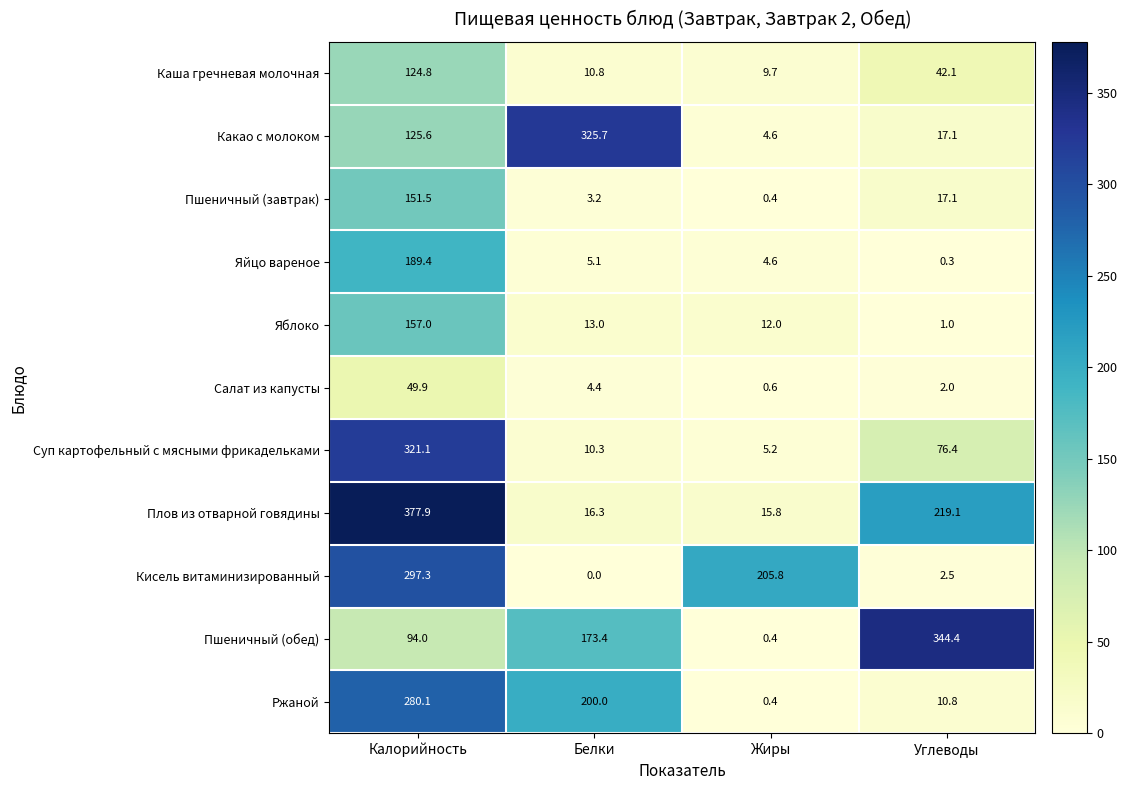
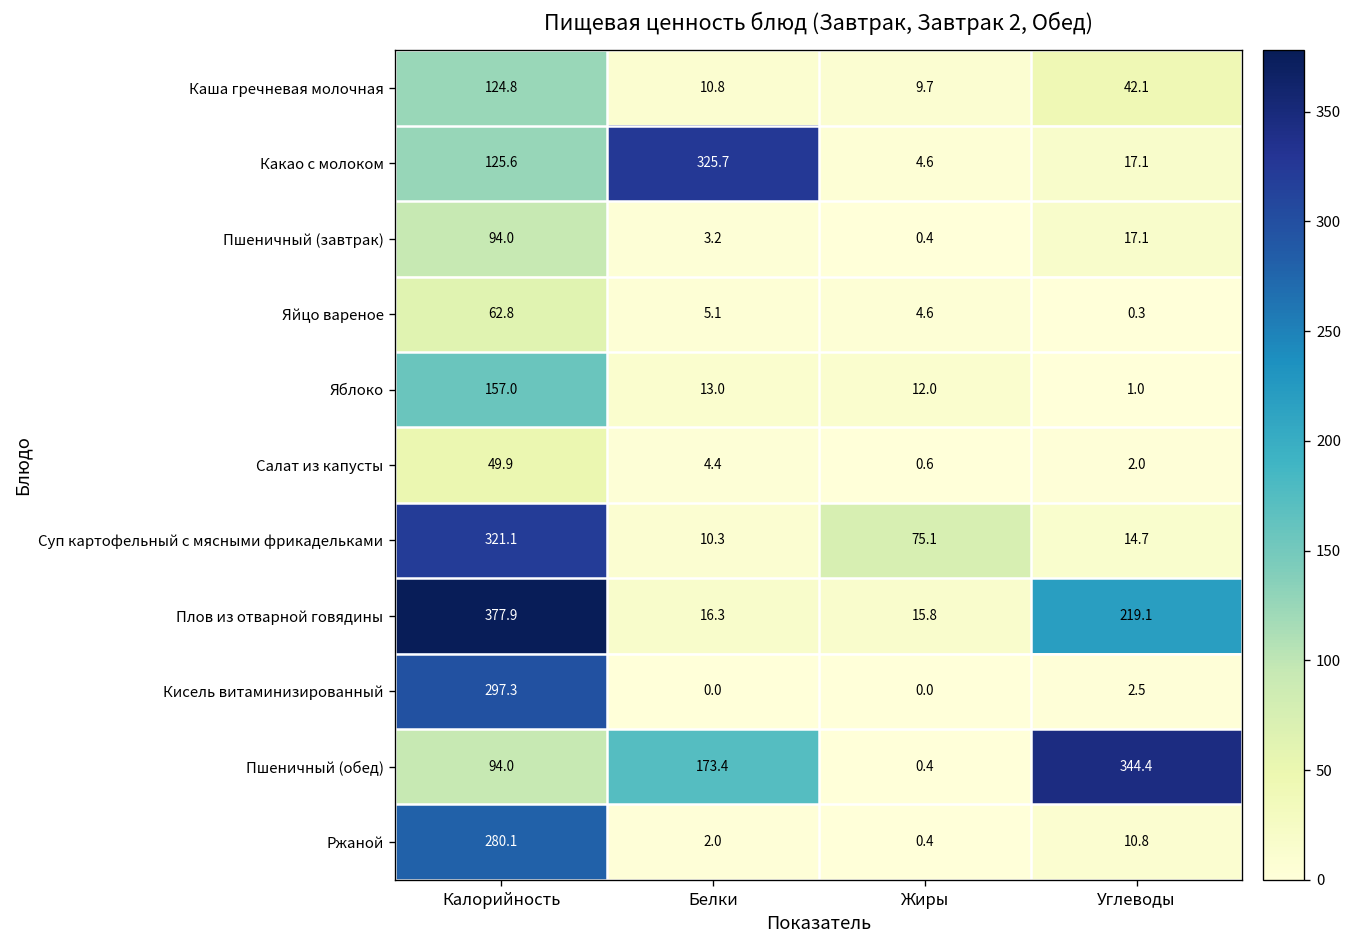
Пшеничный (завтрак), Калорийность: 151.5 -> 94.0
Яйцо вареное, Калорийность: 189.4 -> 62.8
Суп картофельный с мясными фрикадельками, Жиры: 5.2 -> 75.1
Суп картофельный с мясными фрикадельками, Углеводы: 76.4 -> 14.7
Кисель витаминизированный, Жиры: 205.8 -> 0.0
Ржаной, Белки: 200.0 -> 2.0
